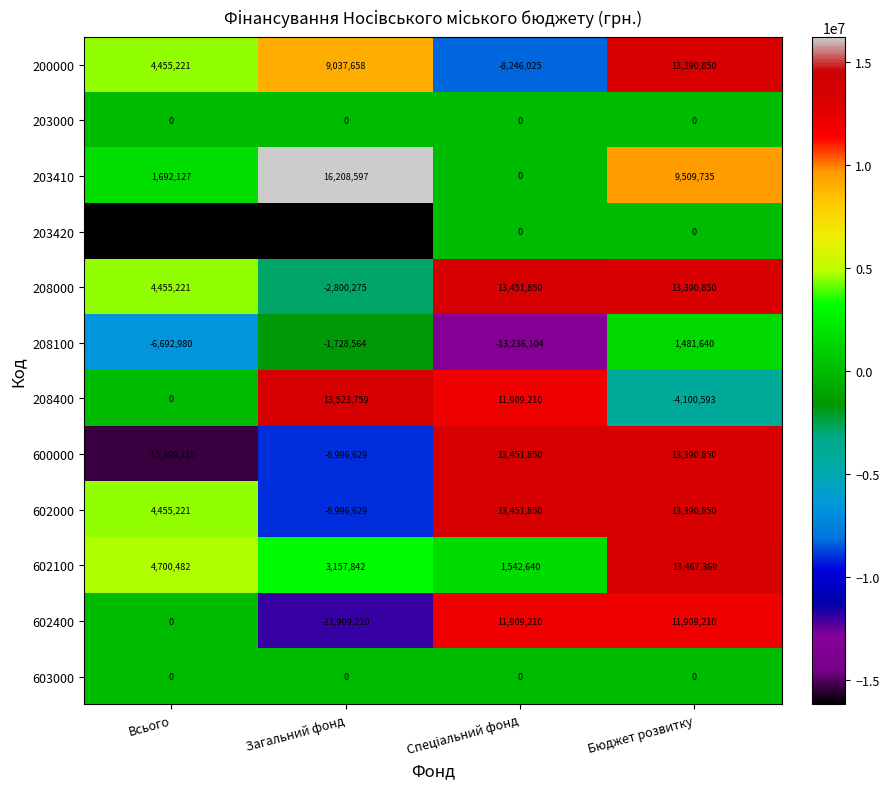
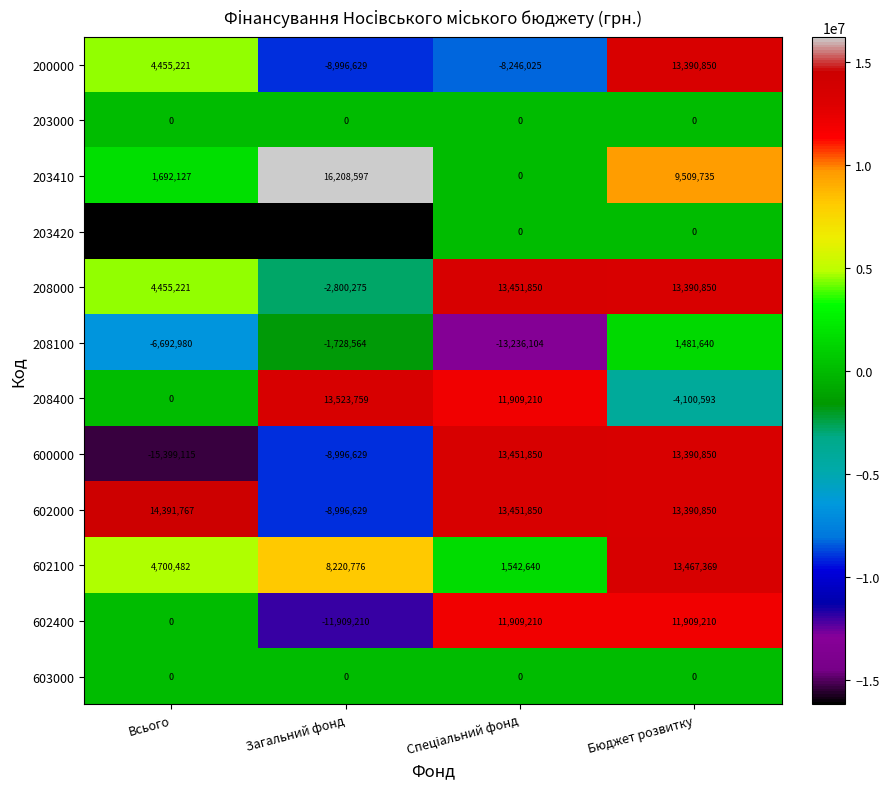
200000, Загальний фонд: 9,037,658 -> -8,996,629
602000, Всього: 4,455,221 -> 14,391,767
602100, Загальний фонд: 3,157,842 -> 8,220,776
